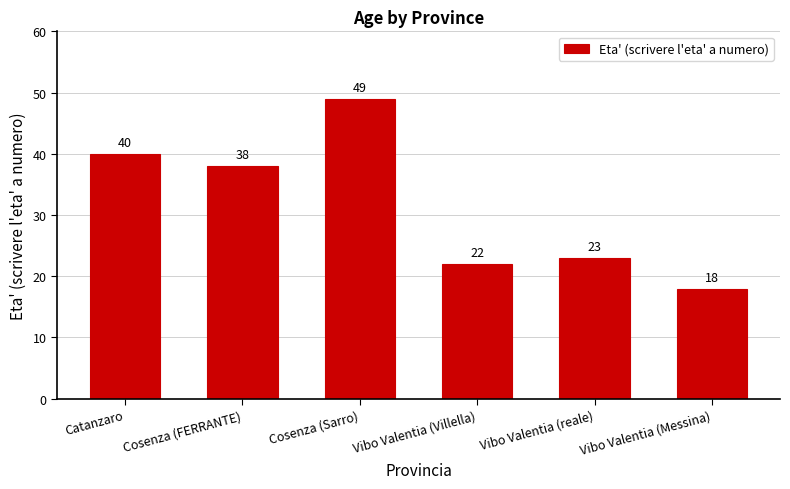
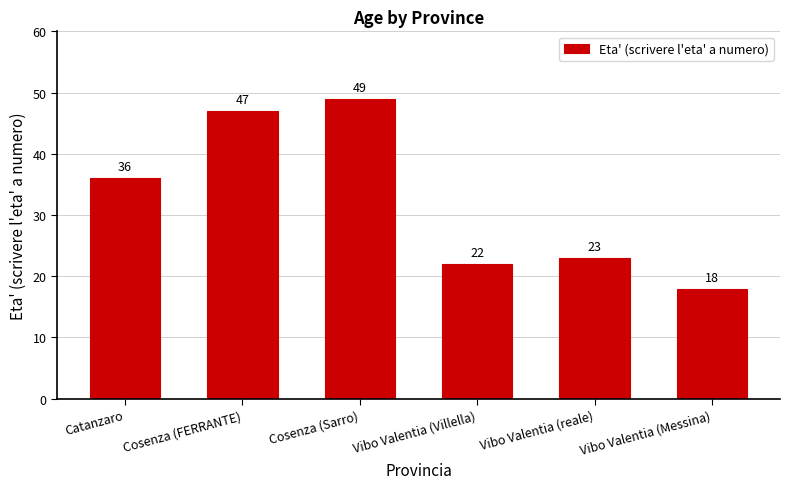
Catanzaro: 40 -> 36
Cosenza (FERRANTE): 38 -> 47
